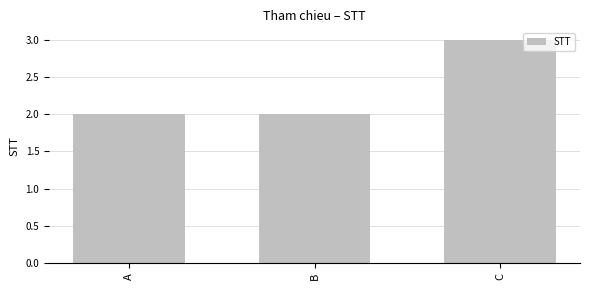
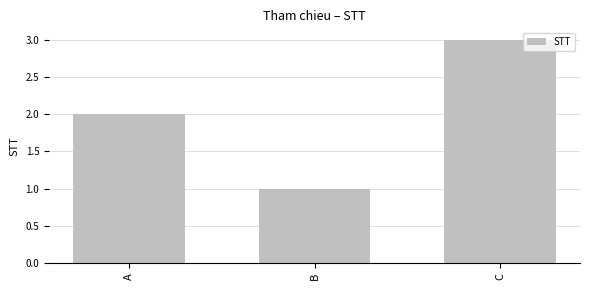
B: 2 -> 1
